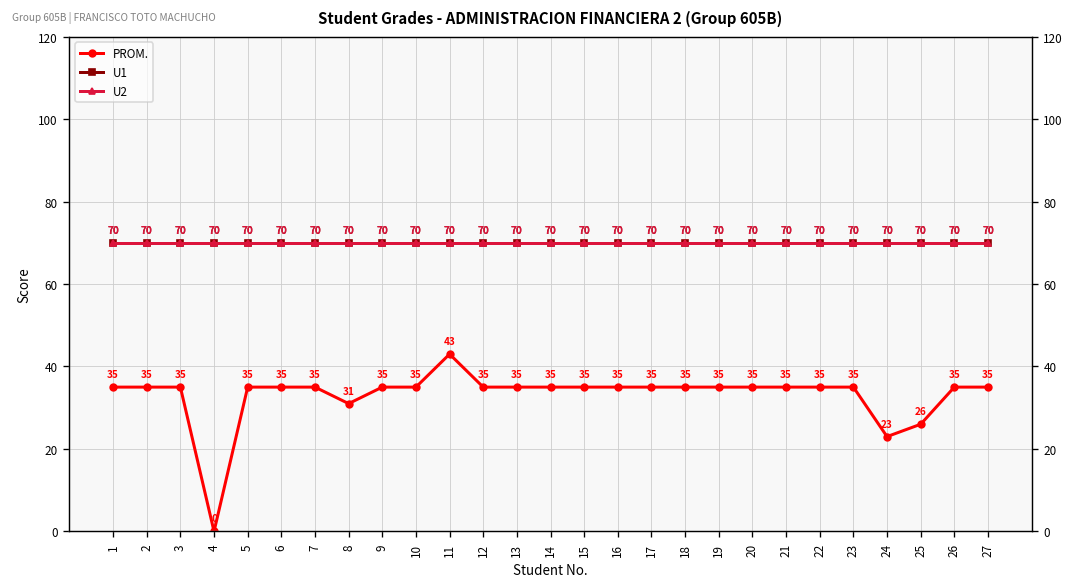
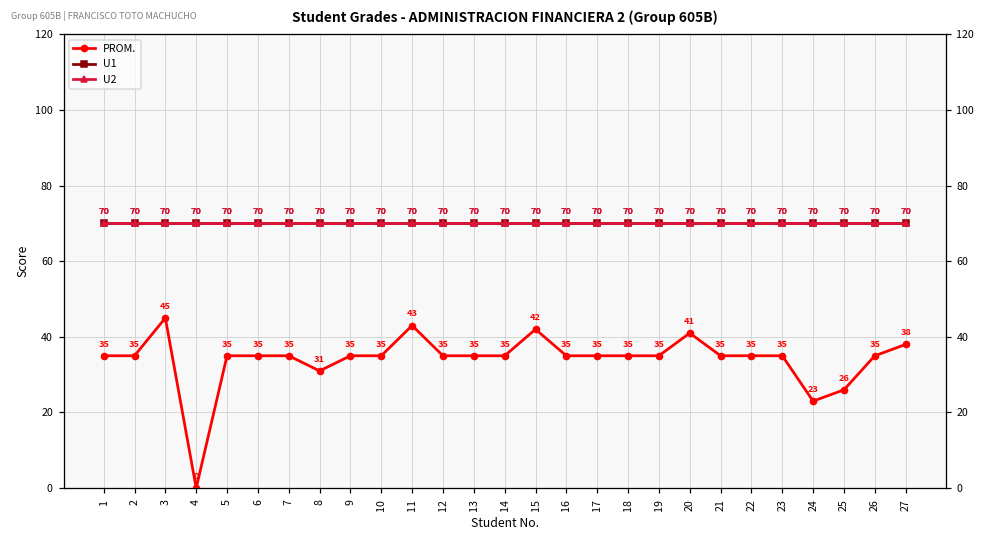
PROM., 3: 35 -> 45
PROM., 15: 35 -> 42
PROM., 20: 35 -> 41
PROM., 27: 35 -> 38
